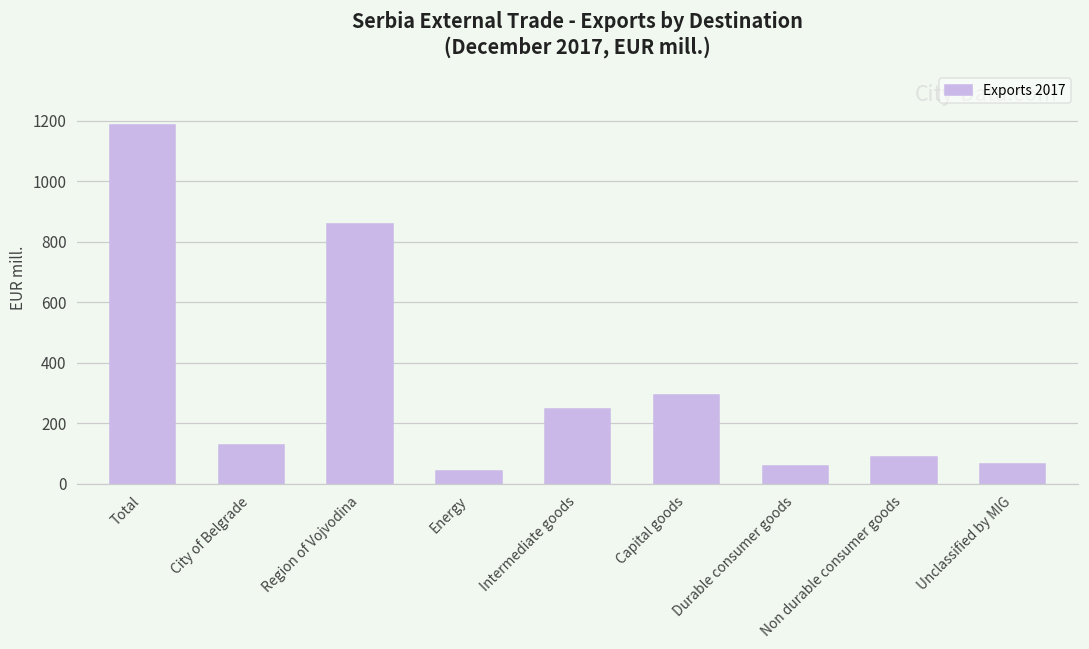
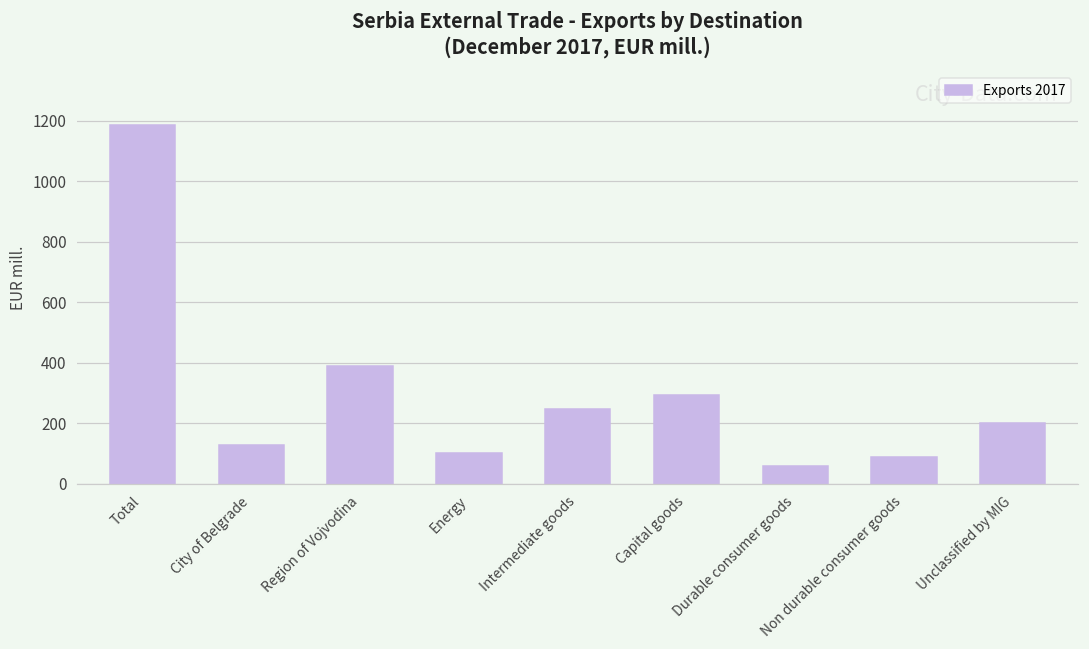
Region of Vojvodina: 860 -> 390
Energy: 40 -> 100
Unclassified by MIG: 70 -> 200
